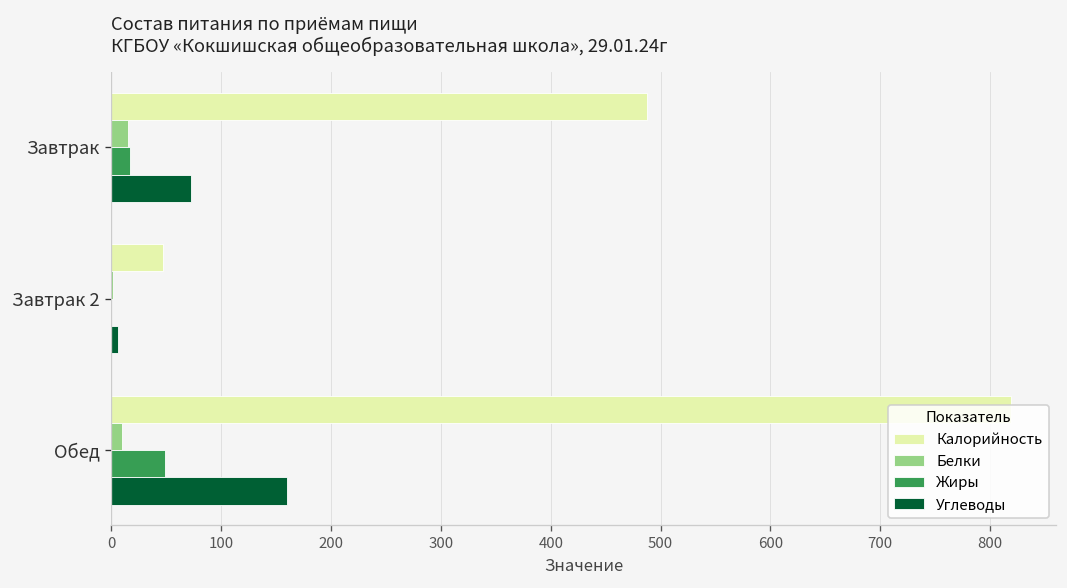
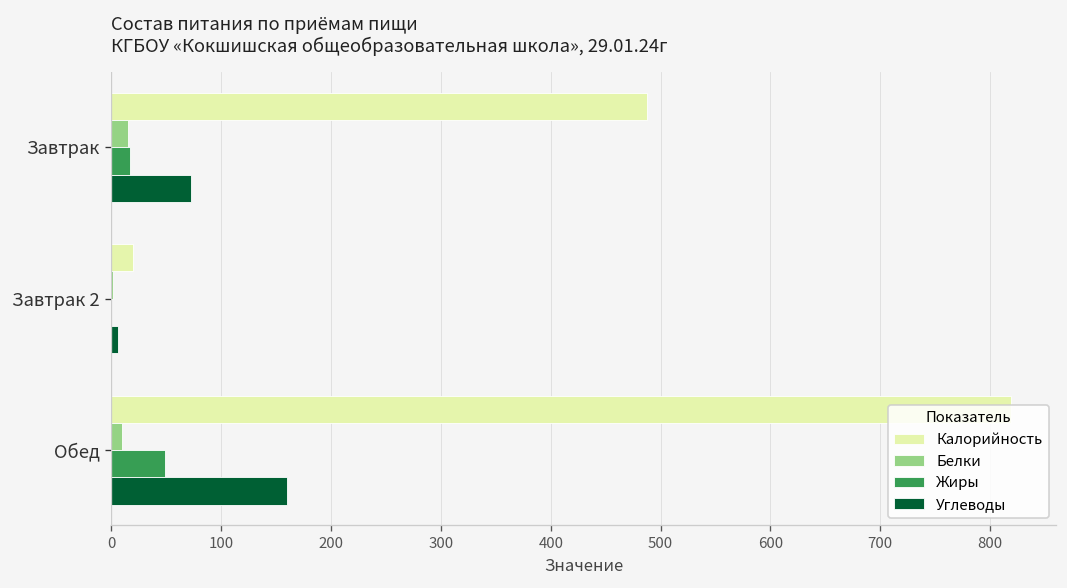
Калорийность, Завтрак 2: 50 -> 20
